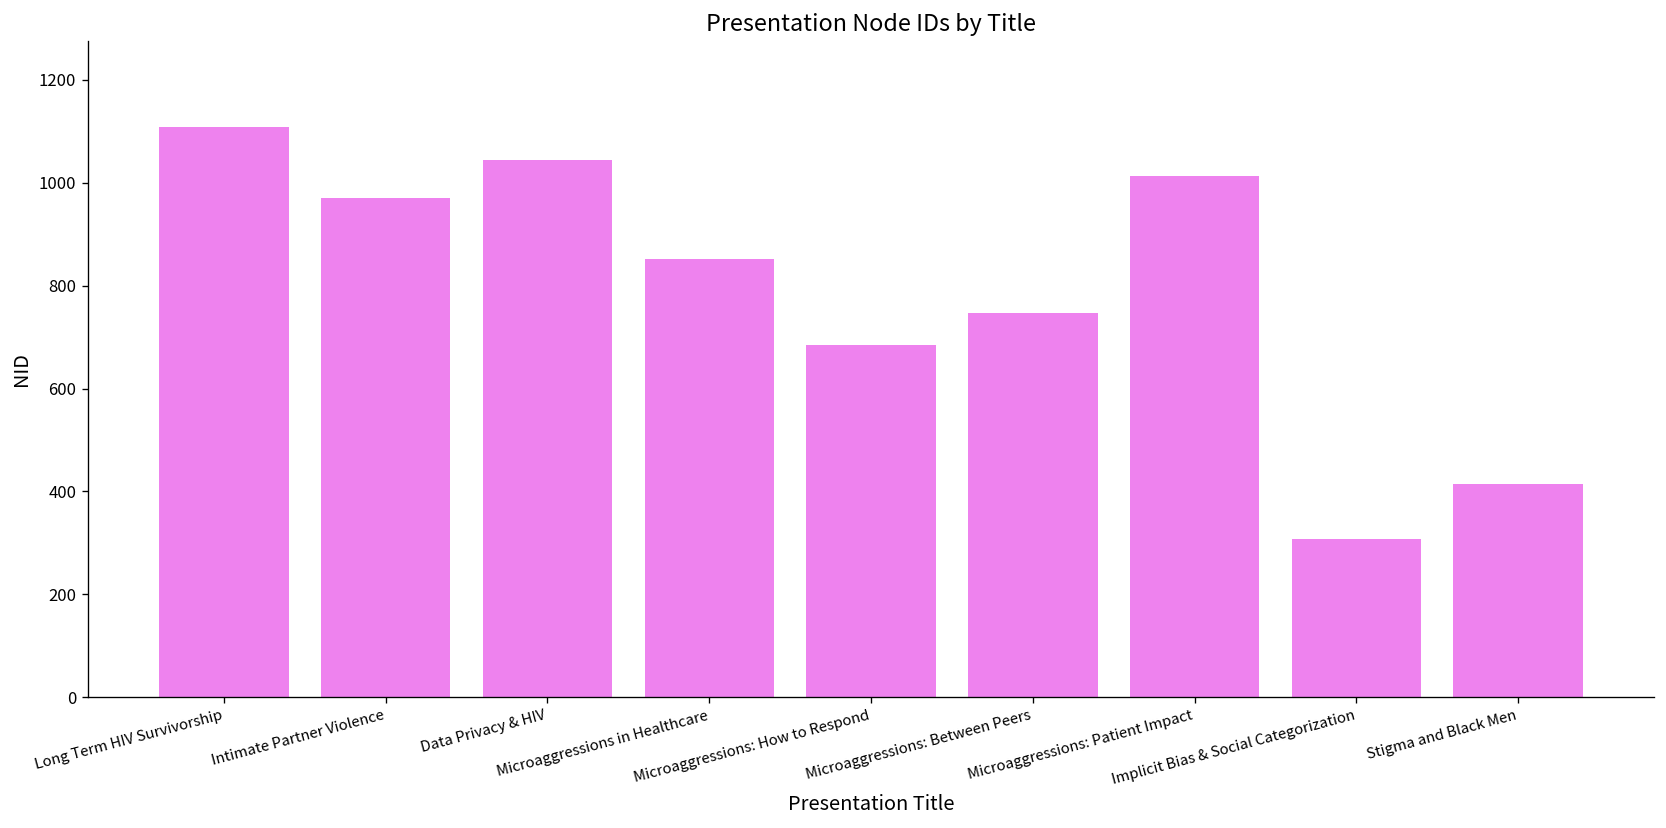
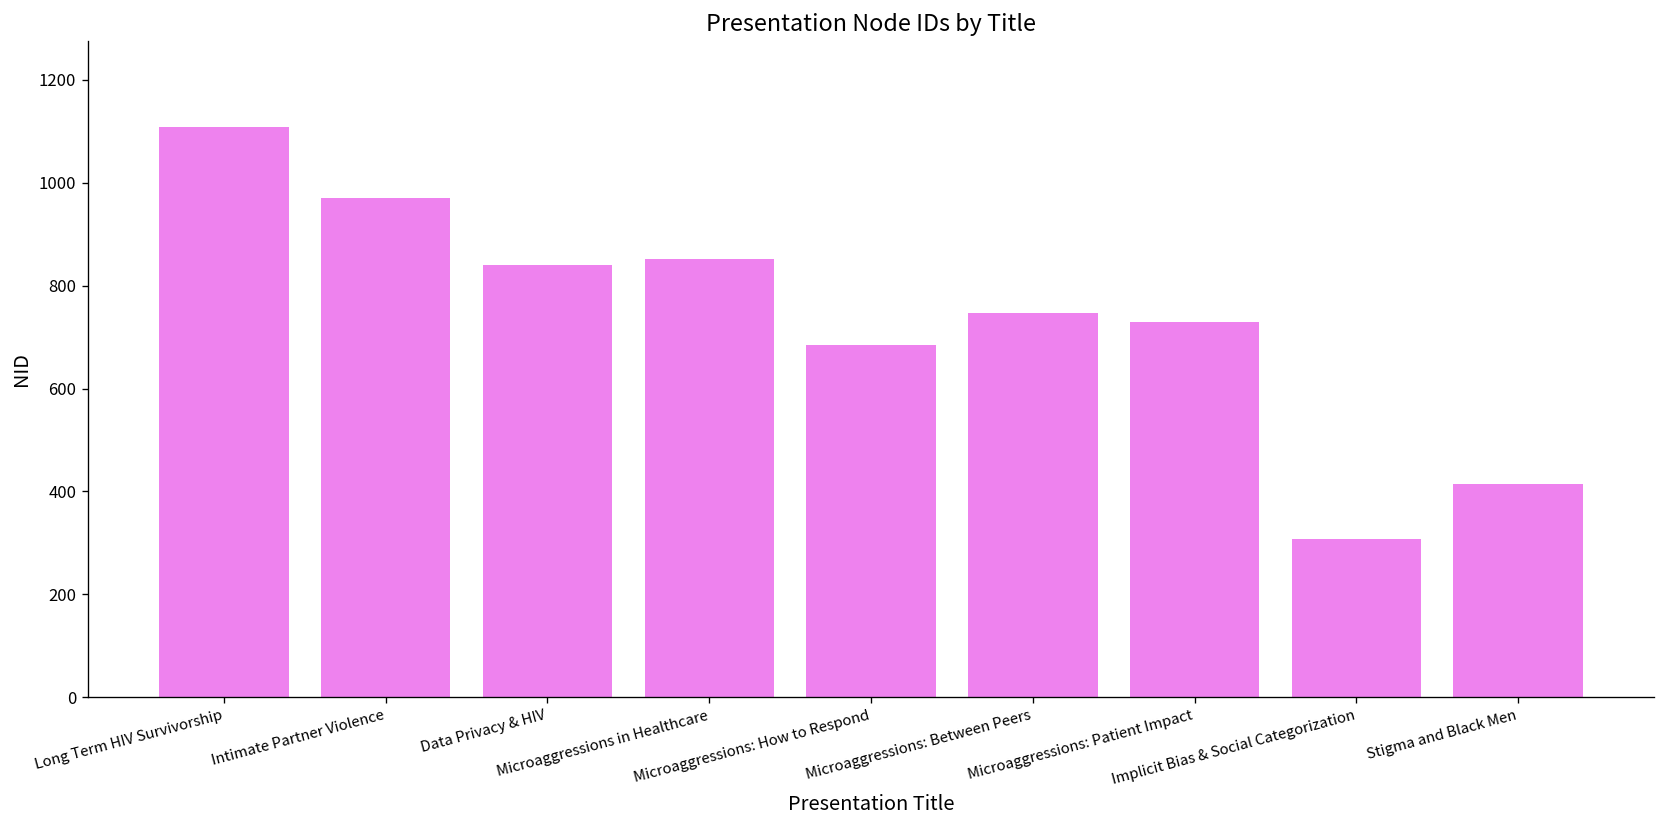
Data Privacy & HIV: 1040 -> 840
Microaggressions: Patient Impact: 1010 -> 730
